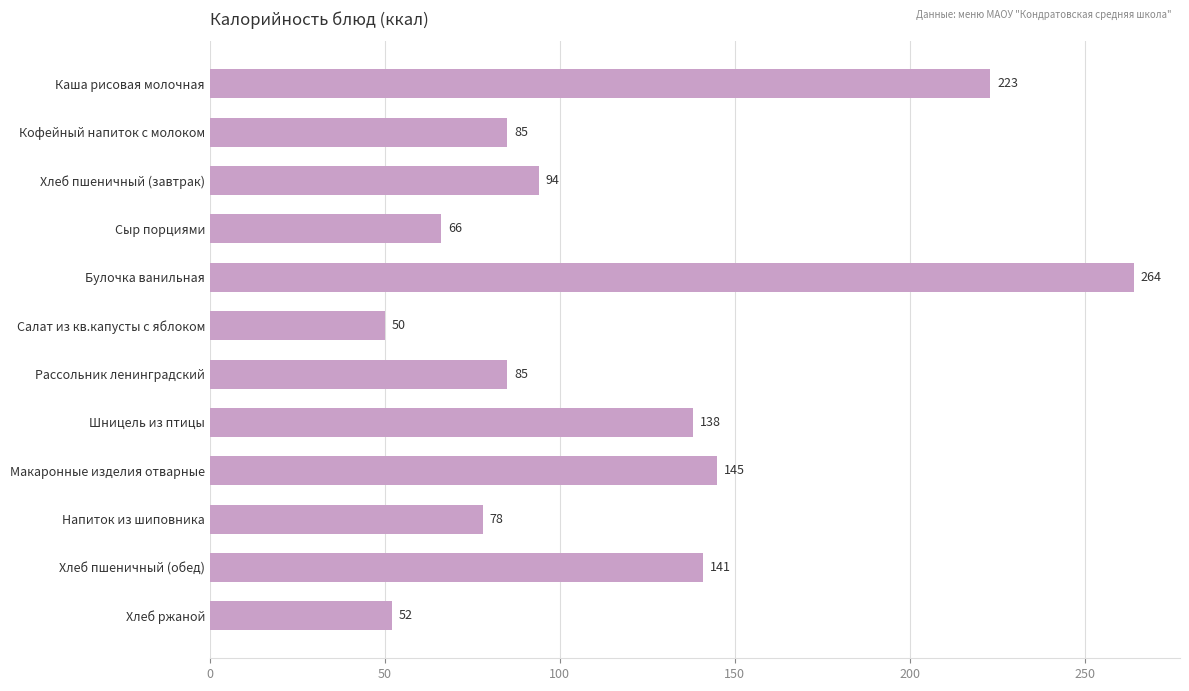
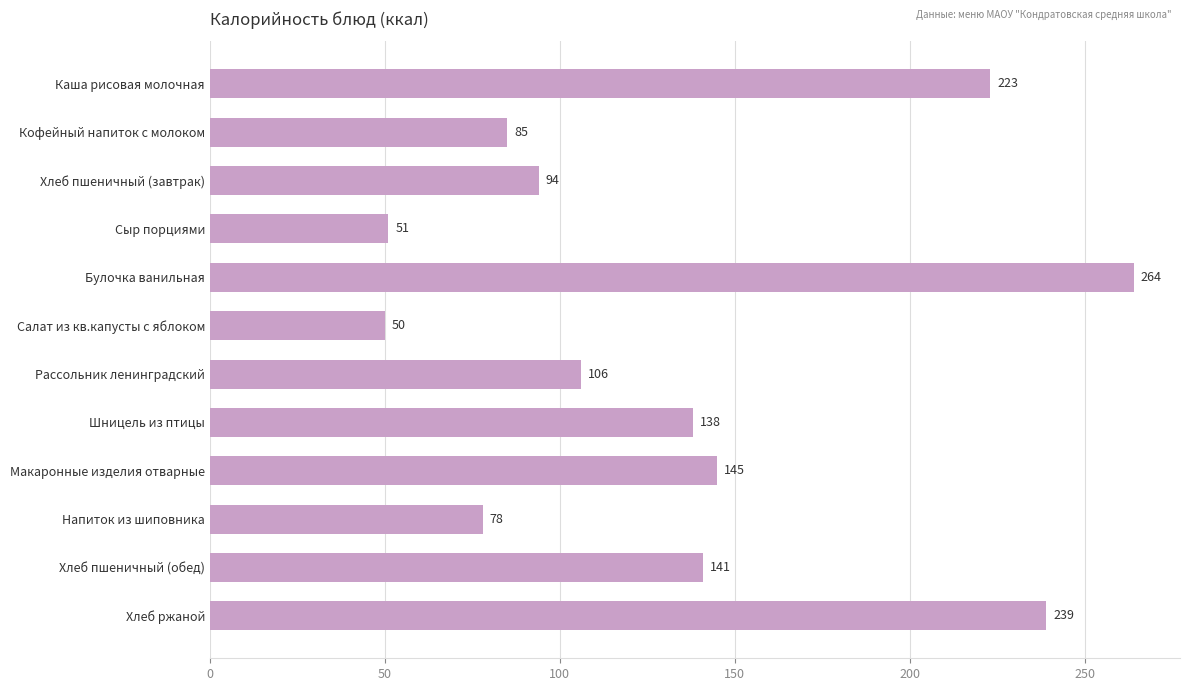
Сыр порциями: 66 -> 51
Рассольник ленинградский: 85 -> 106
Хлеб ржаной: 52 -> 239
